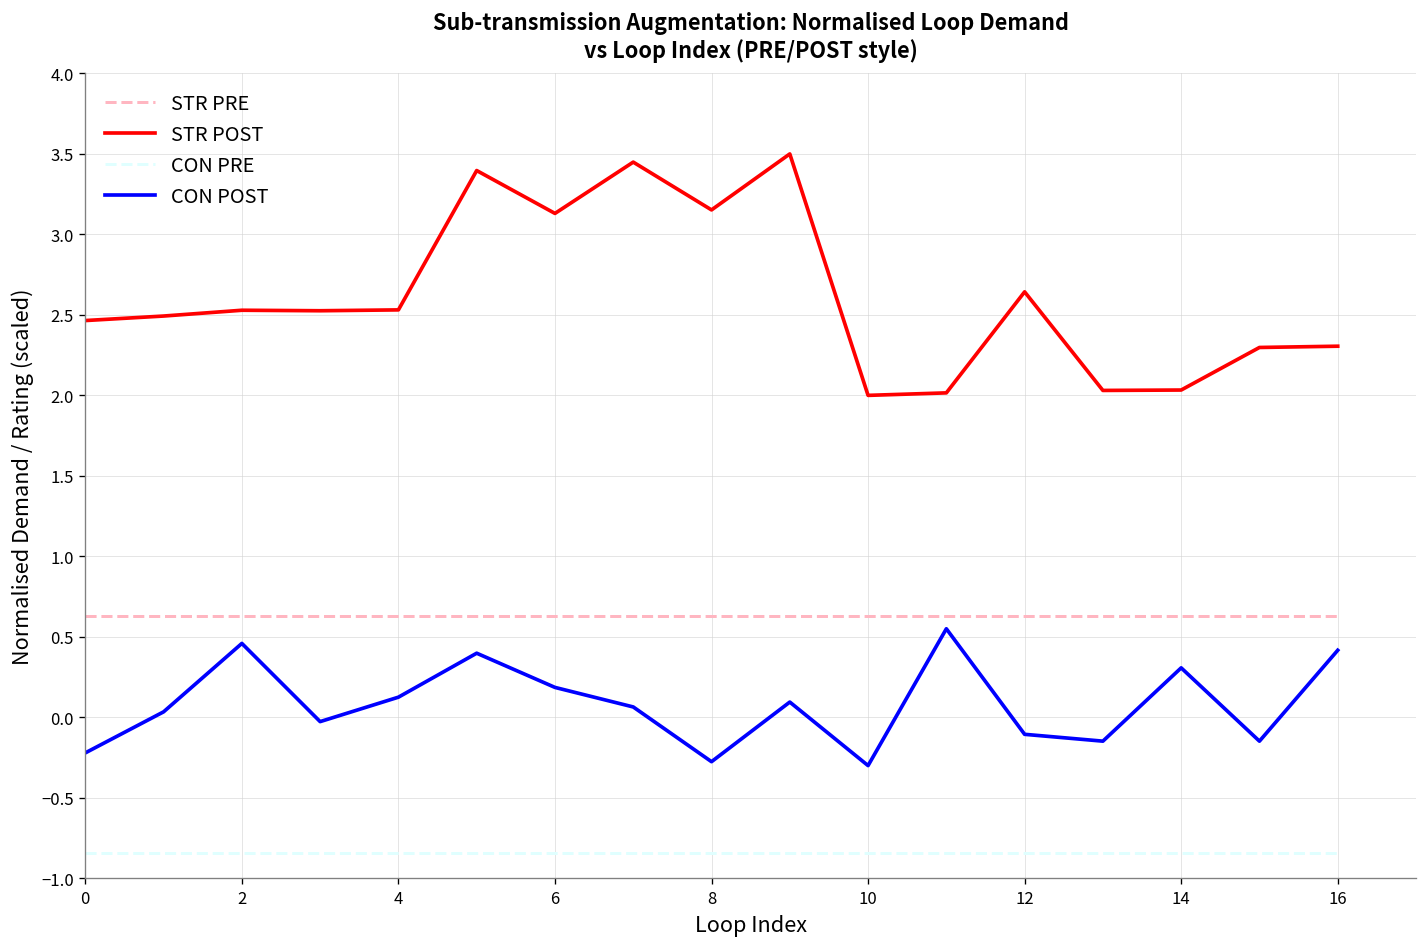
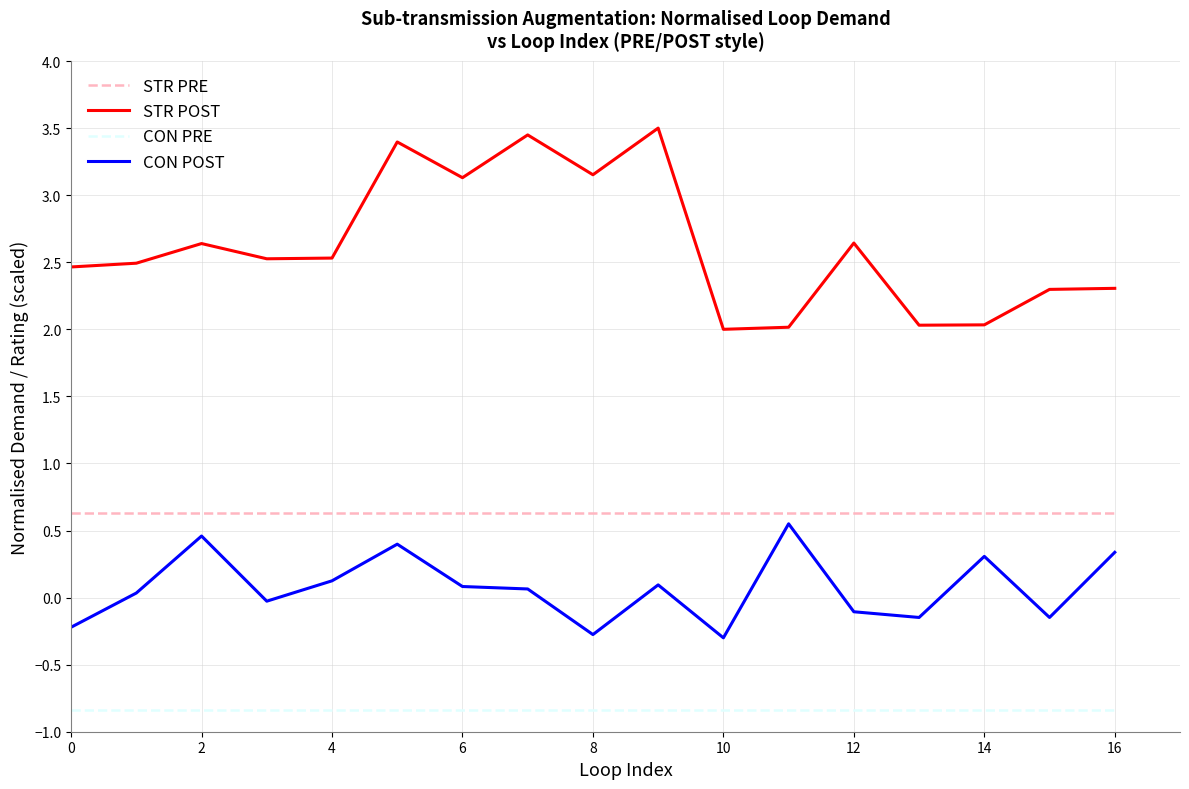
STR POST, 2: 2.53 -> 2.64
CON POST, 6: 0.19 -> 0.08
CON POST, 16: 0.42 -> 0.34
